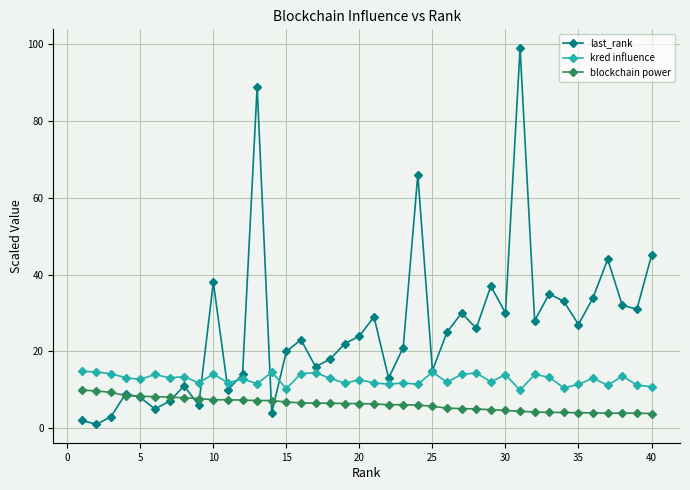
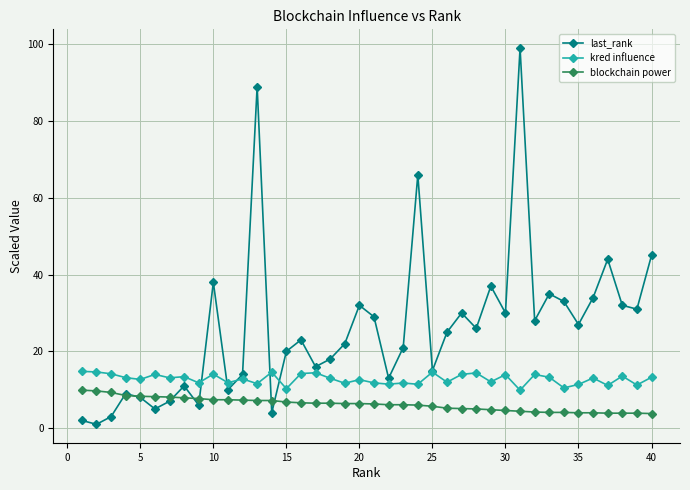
last_rank, 20: 24 -> 32
kred influence, 40: 11 -> 13
